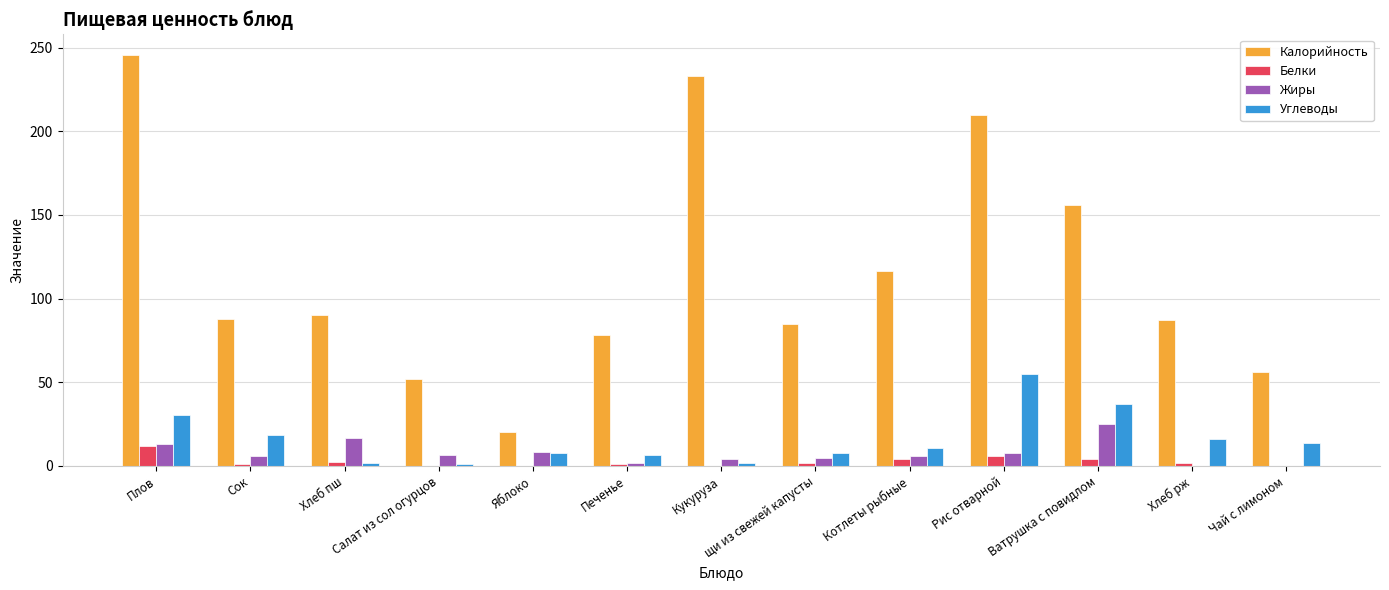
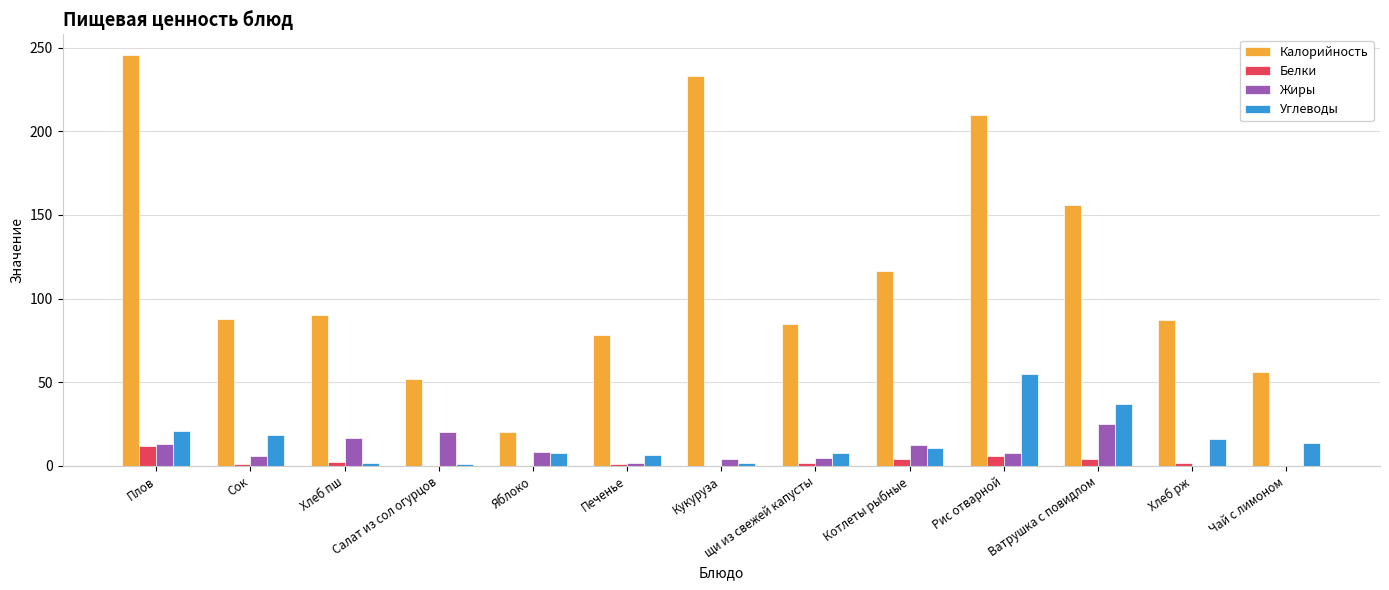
Углеводы, Плов: 30 -> 21
Жиры, Салат из сол огурцов: 6 -> 20
Жиры, Котлеты рыбные: 6 -> 12
